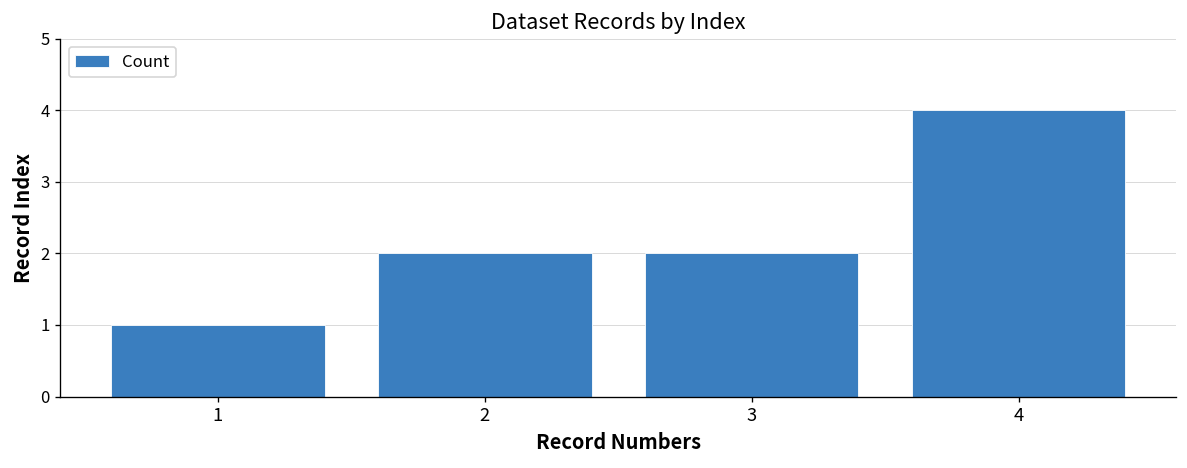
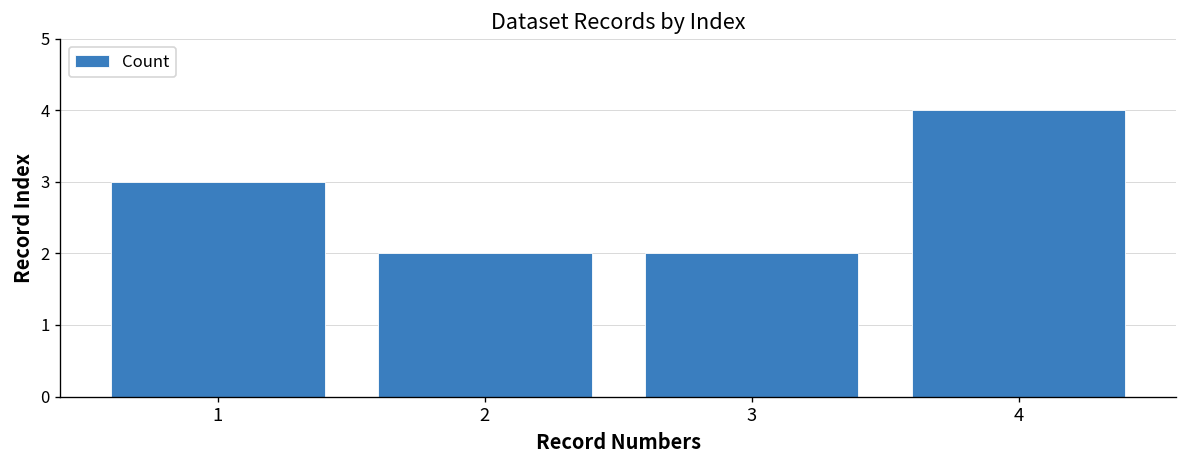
1: 1 -> 3
